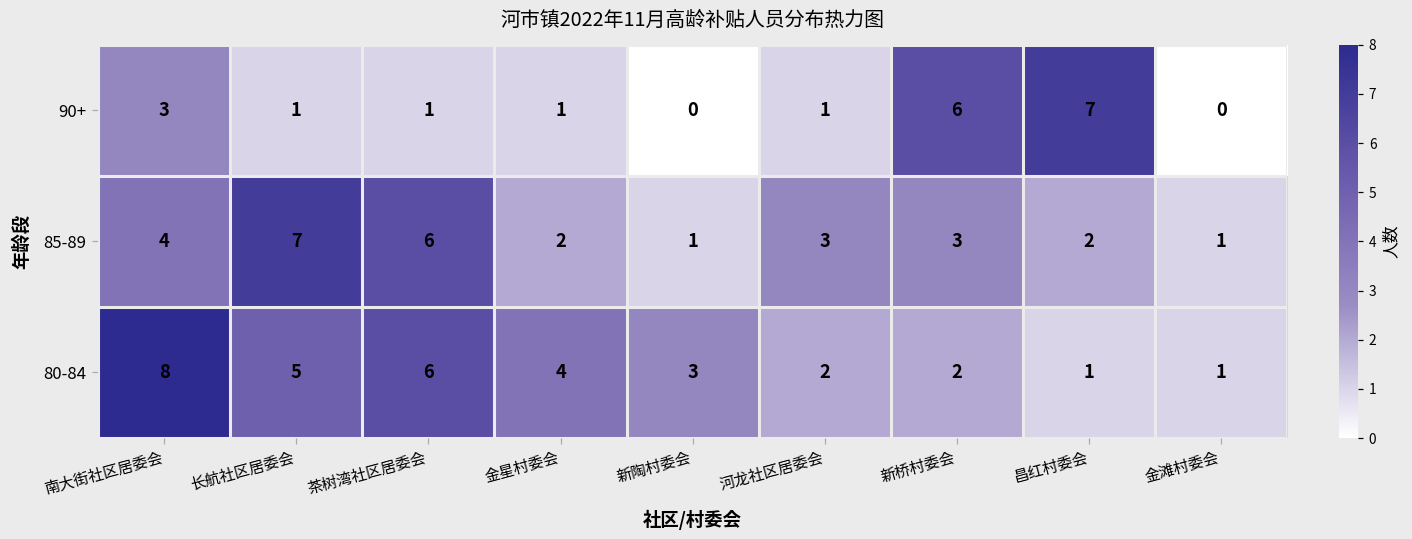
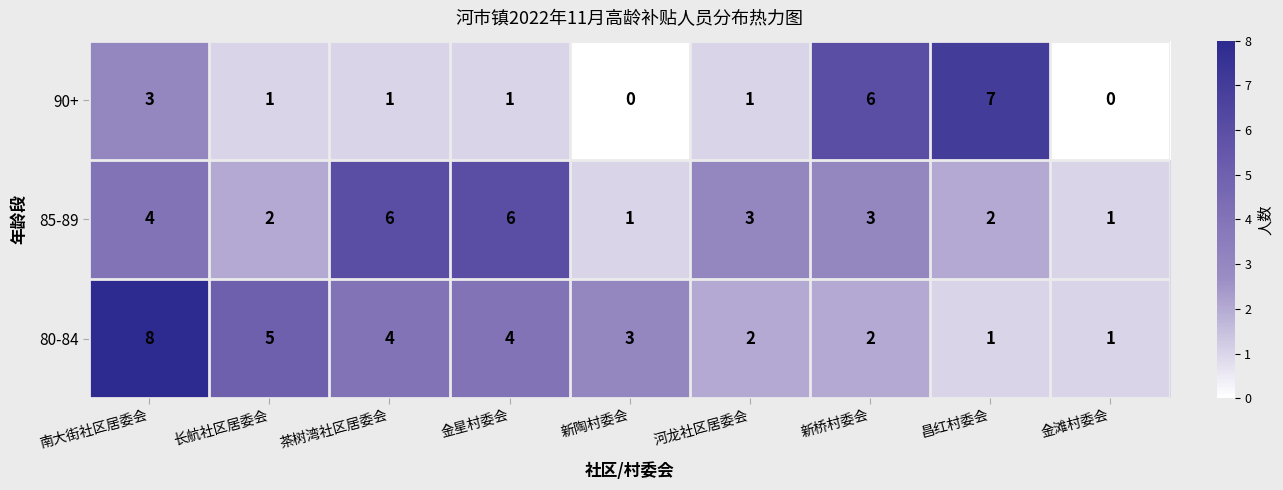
85-89, 长航社区居委会: 7 -> 2
85-89, 金星村委会: 2 -> 6
80-84, 茶树湾社区居委会: 6 -> 4
